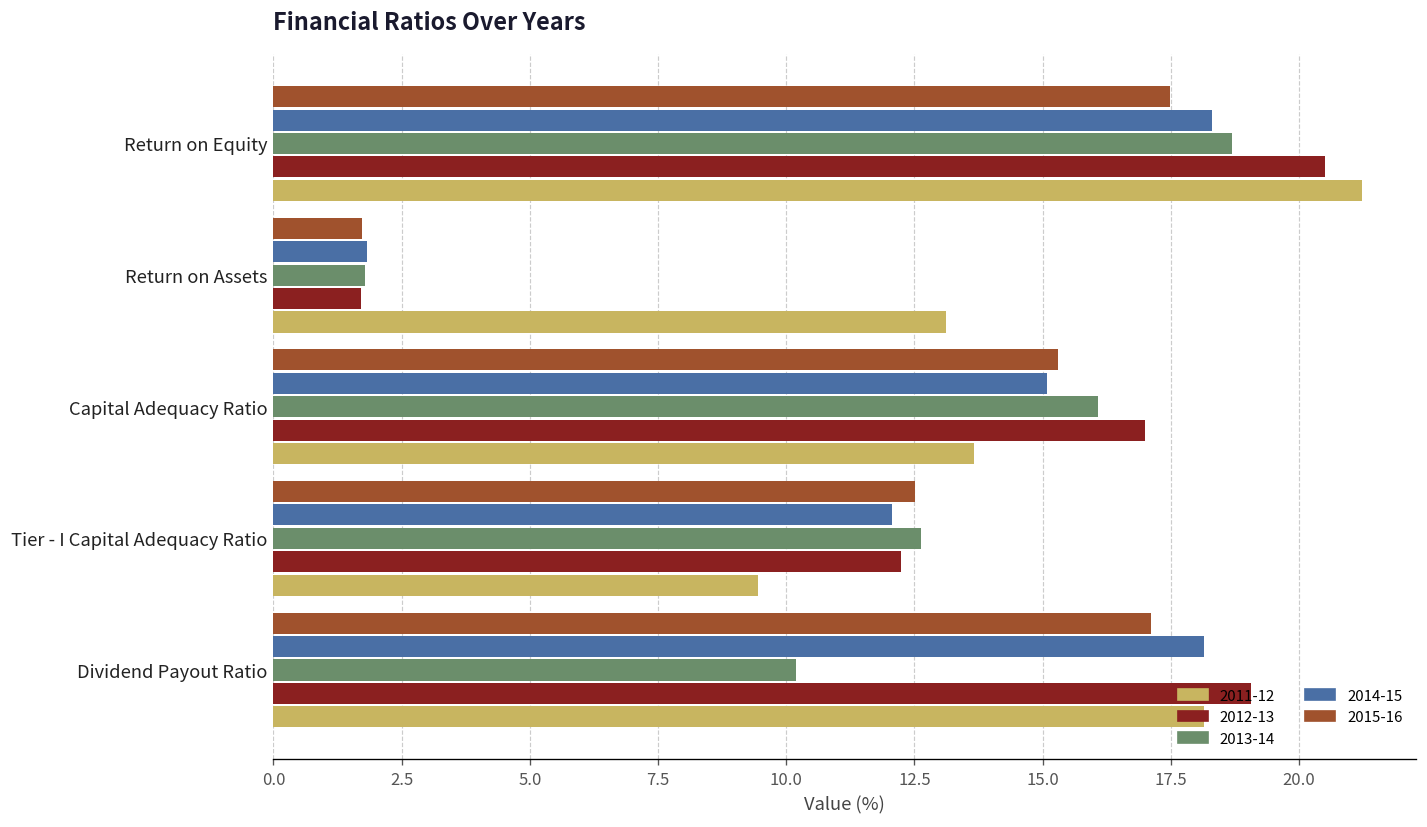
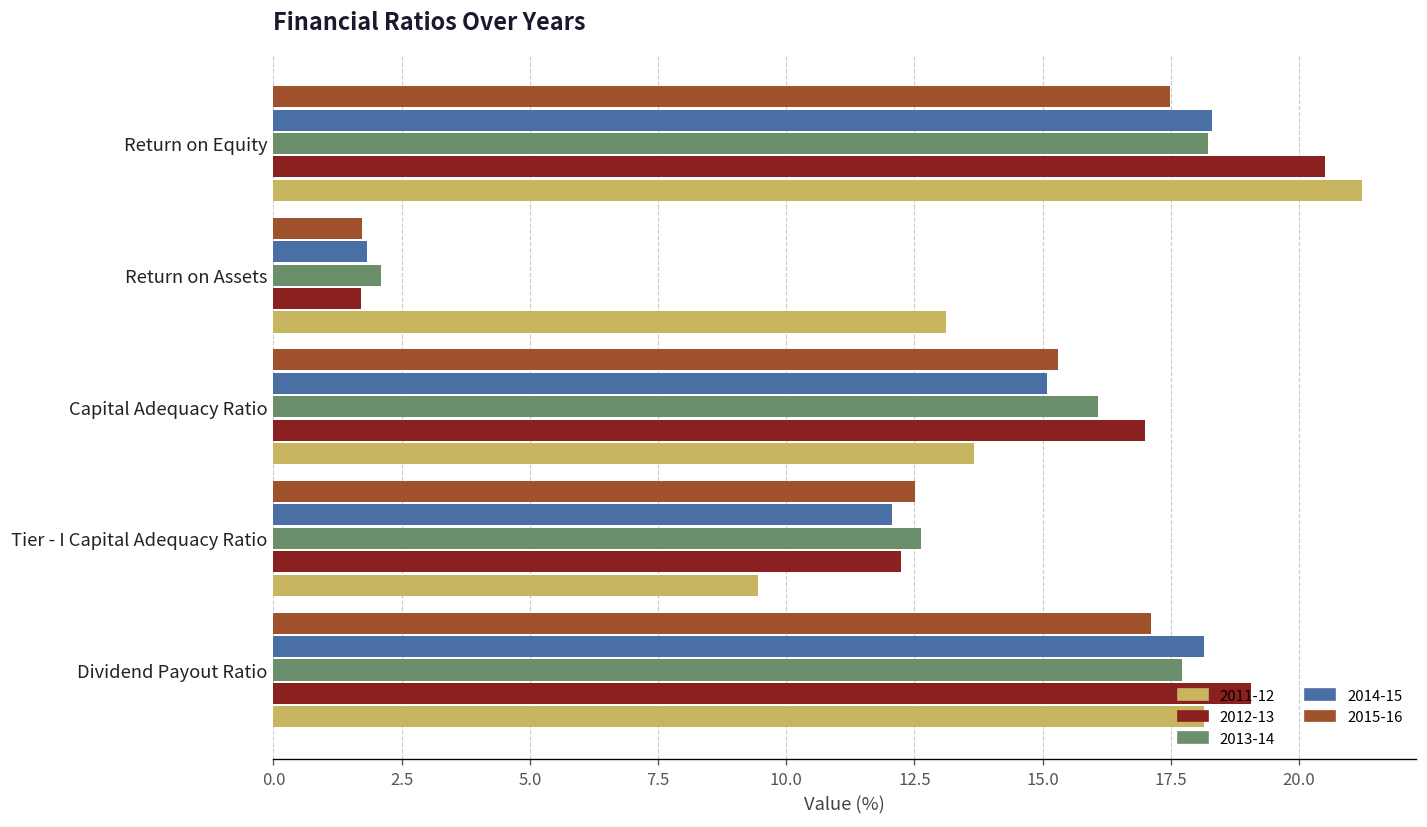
2013-14, Return on Equity: 18.7 -> 18.2
2013-14, Return on Assets: 1.8 -> 2.1
2013-14, Dividend Payout Ratio: 10.2 -> 17.7
